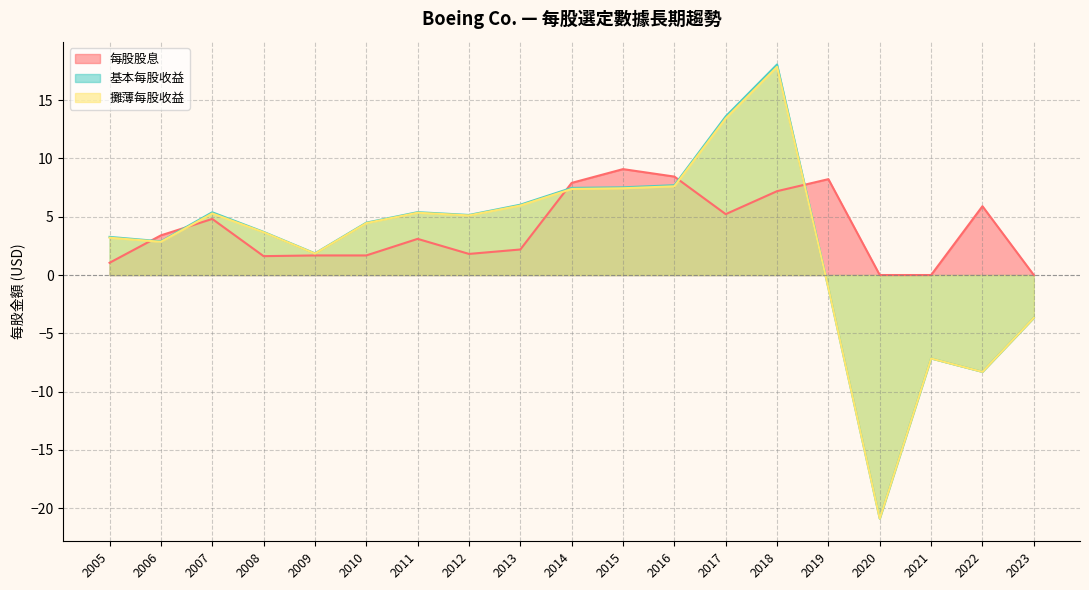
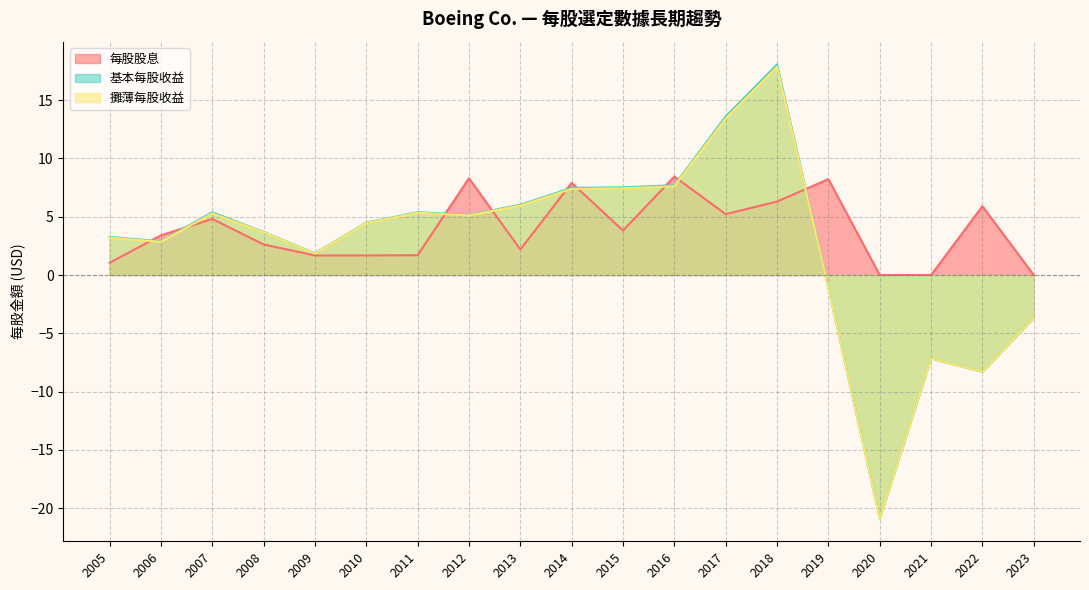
每股股息, 2008: 1.6 -> 2.6
每股股息, 2011: 3.1 -> 1.7
每股股息, 2012: 1.8 -> 8.3
每股股息, 2015: 9.1 -> 3.8
每股股息, 2018: 7.2 -> 6.3
